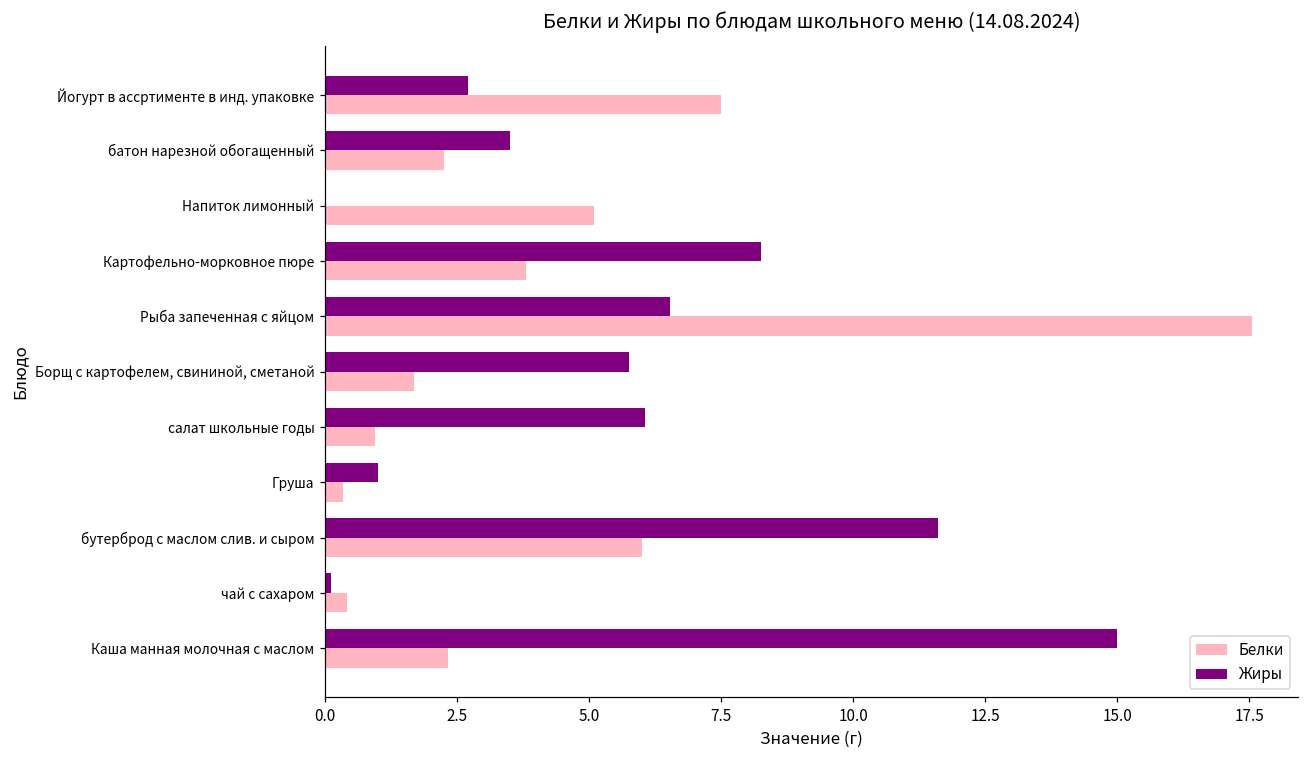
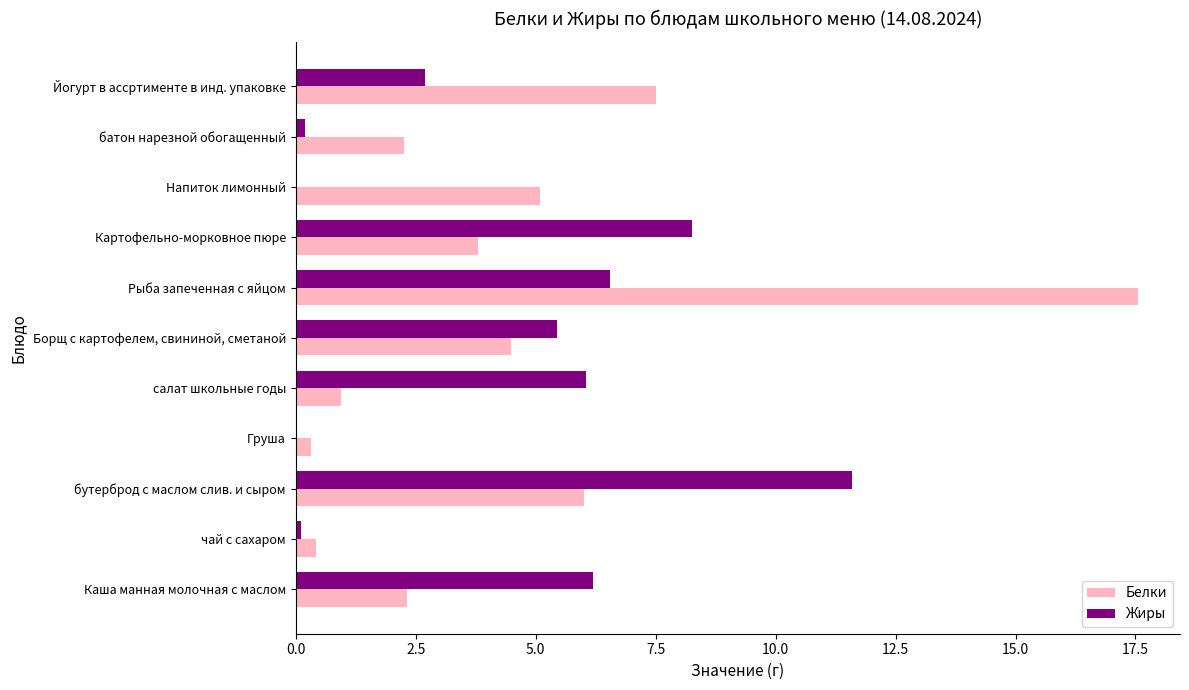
Жиры, батон нарезной обогащенный: 3.5 -> 0.2
Жиры, Борщ с картофелем, свининой, сметаной: 5.8 -> 5.4
Белки, Борщ с картофелем, свининой, сметаной: 1.7 -> 4.5
Жиры, Груша: 1 -> 0
Жиры, Каша манная молочная с маслом: 15.0 -> 6.2
